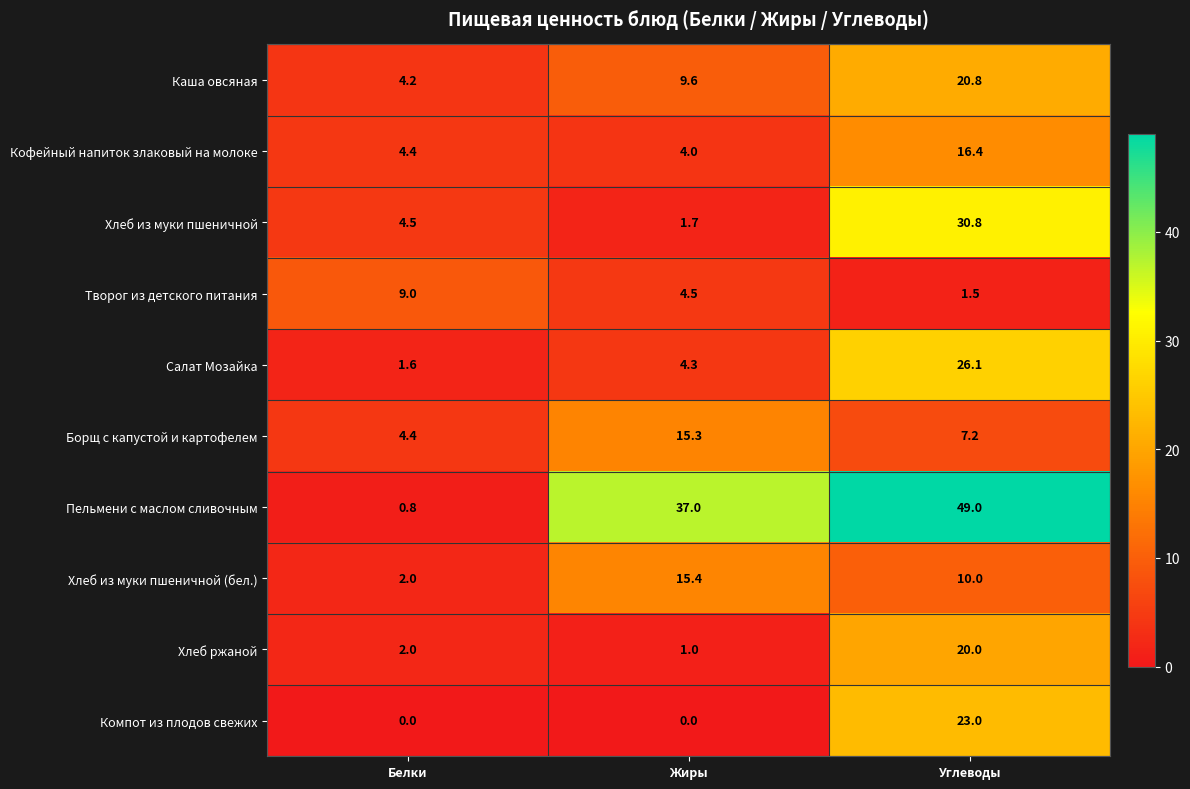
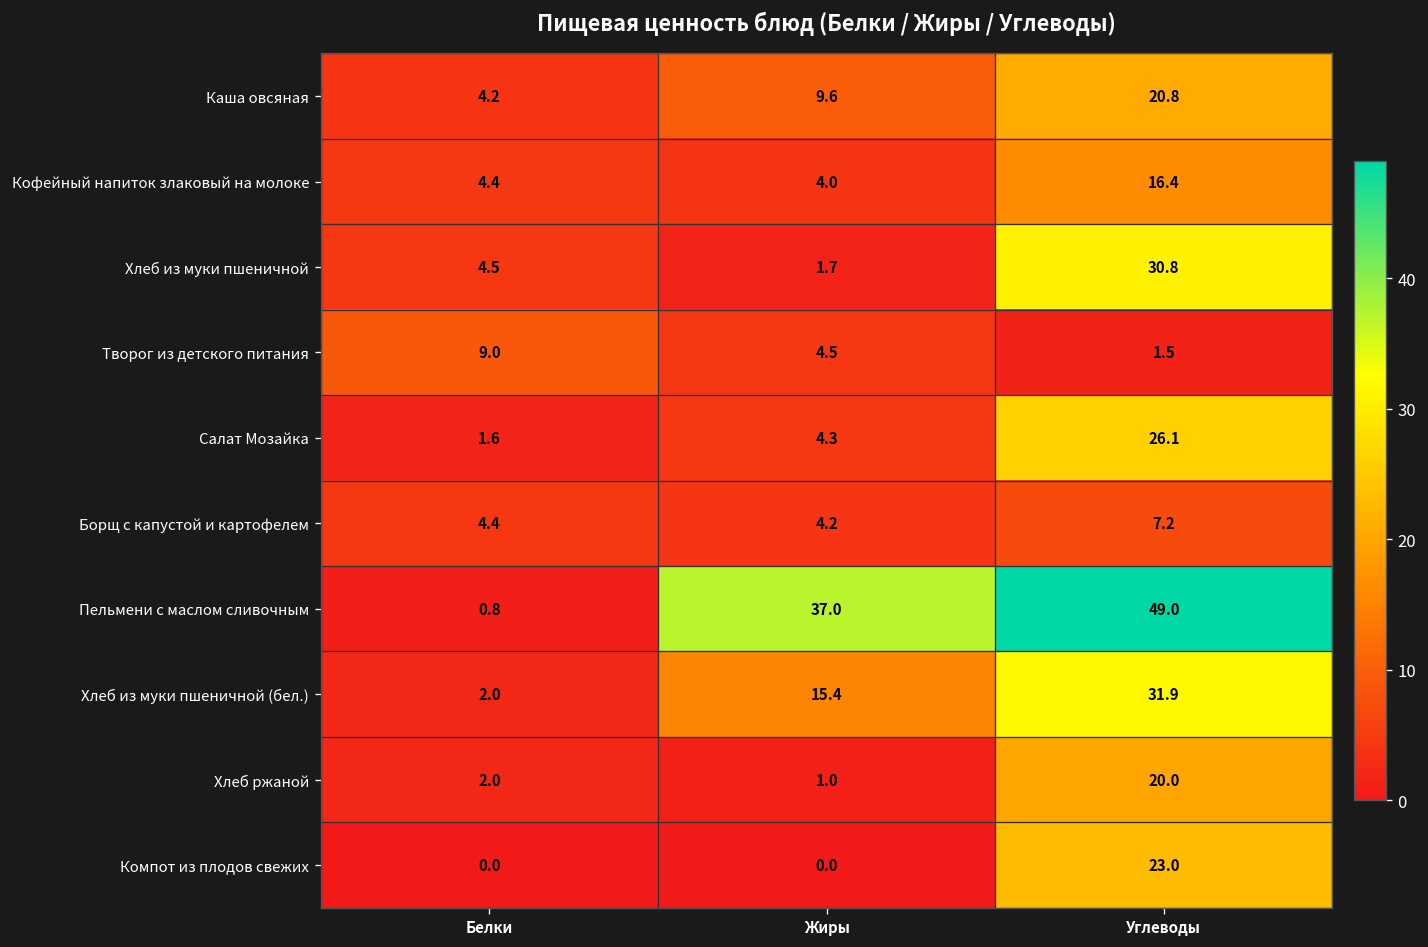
Борщ с капустой и картофелем, Жиры: 15.3 -> 4.2
Хлеб из муки пшеничной (бел.), Углеводы: 10.0 -> 31.9
